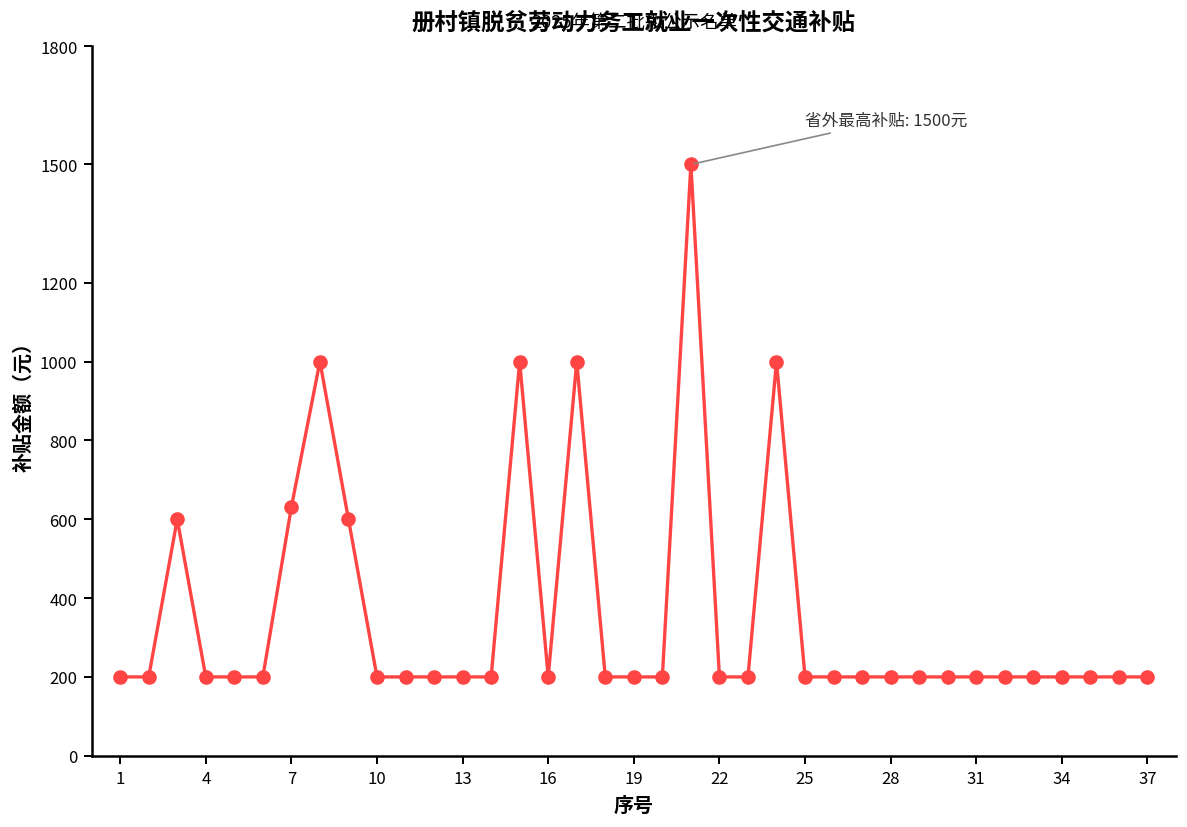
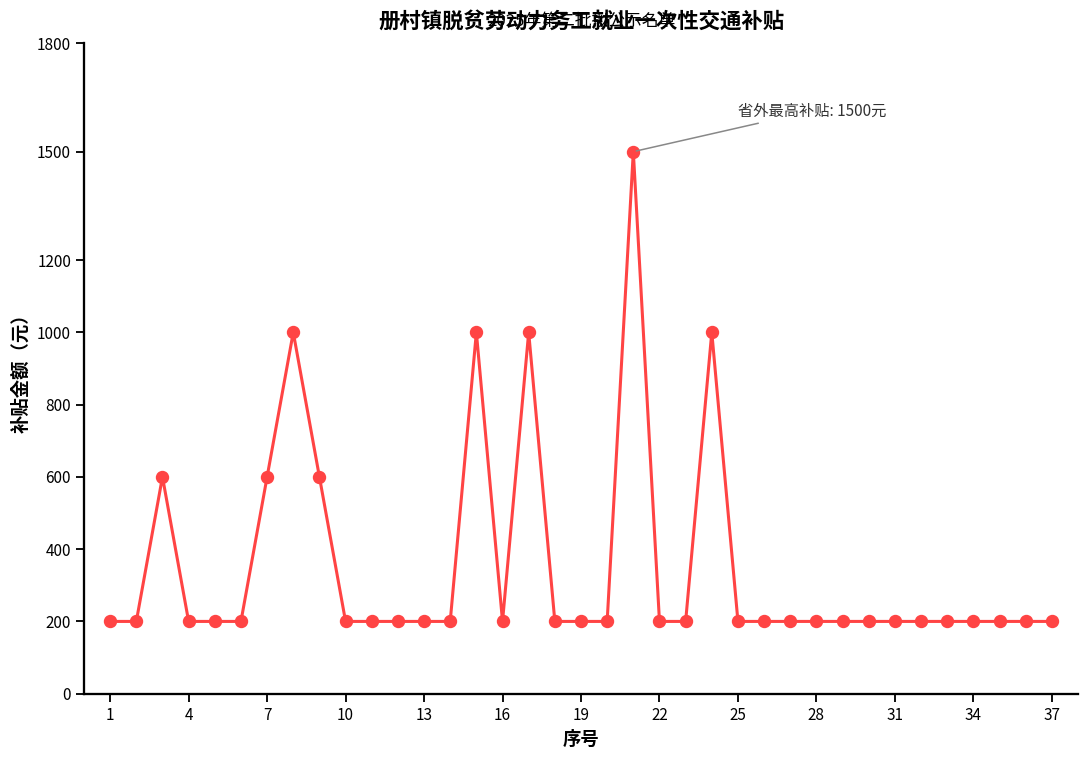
7: 630 -> 600
